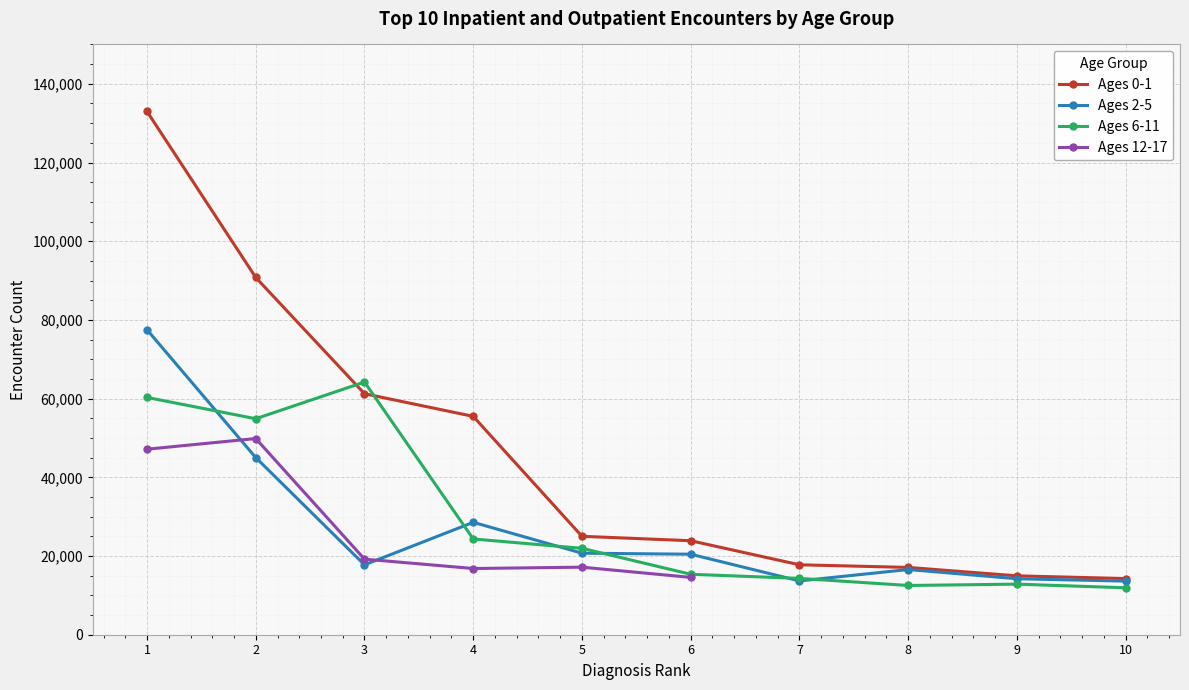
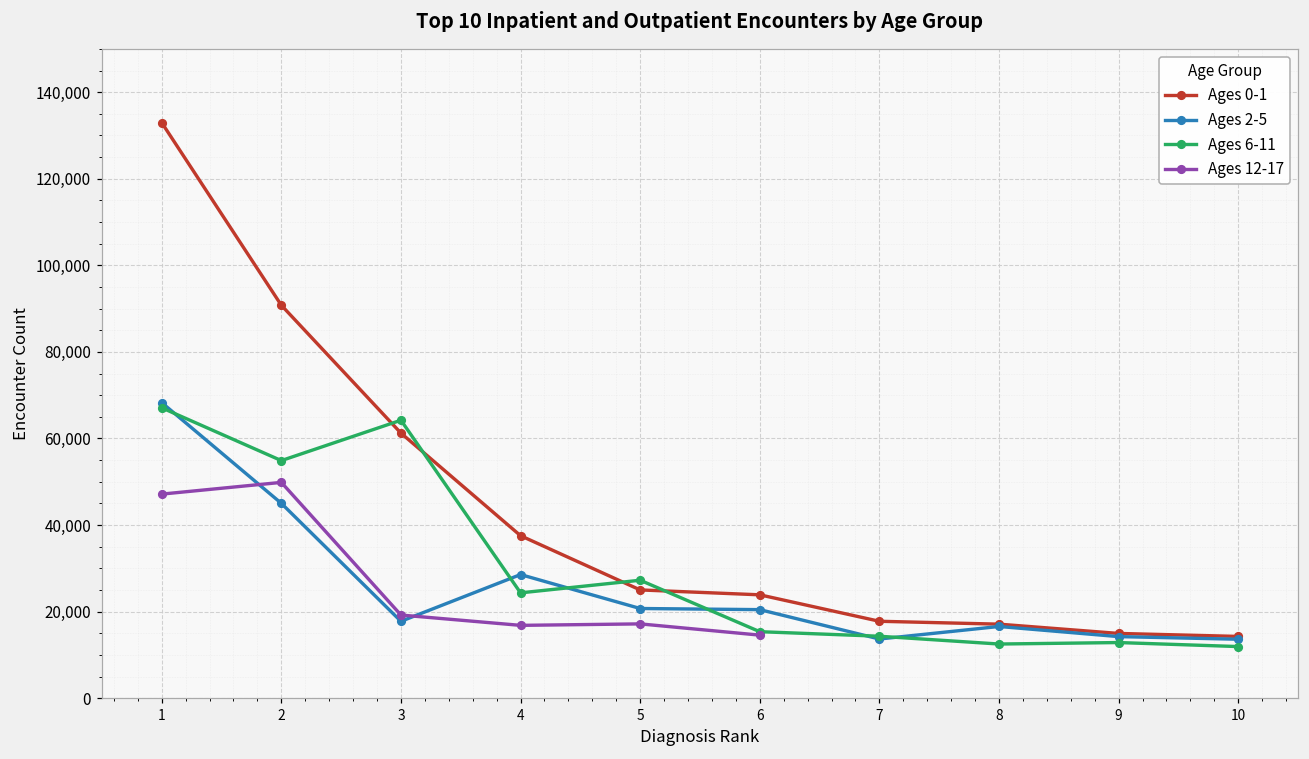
Ages 2-5, 1: 77,000 -> 68,000
Ages 6-11, 1: 60,000 -> 67,000
Ages 0-1, 4: 55,000 -> 38,000
Ages 6-11, 5: 22,000 -> 27,000
